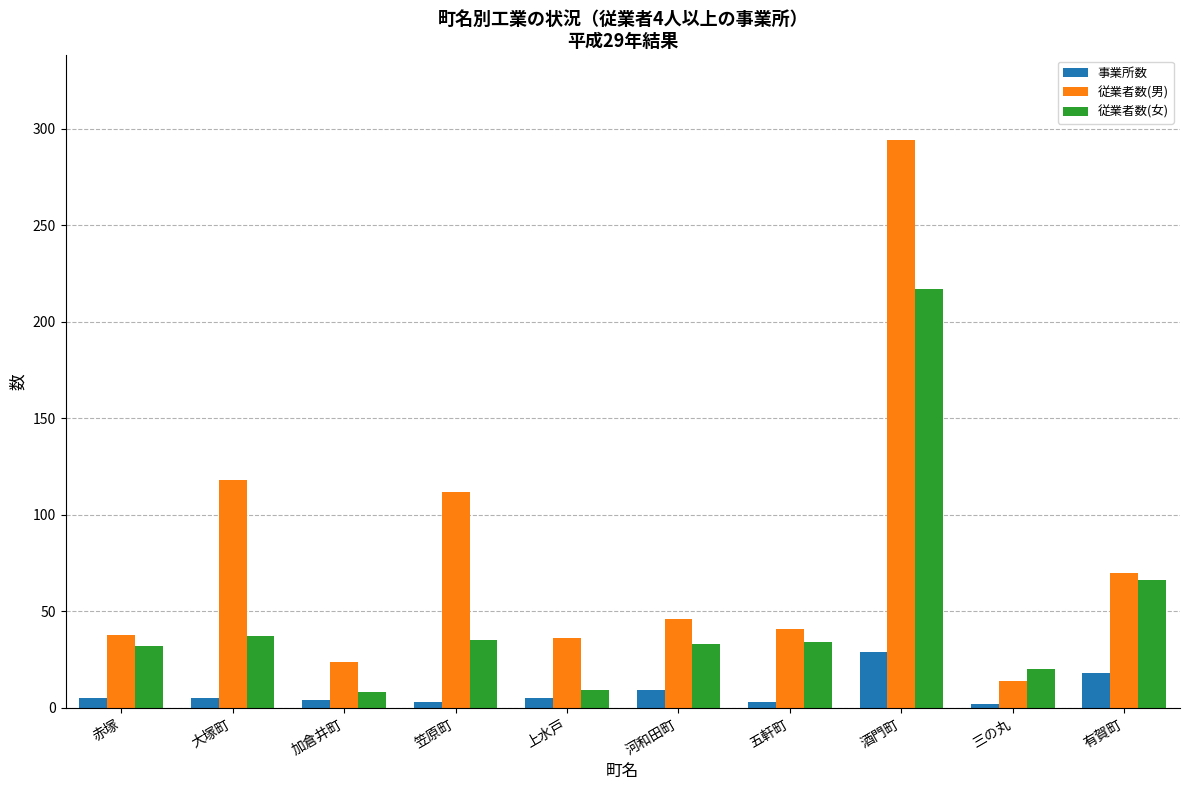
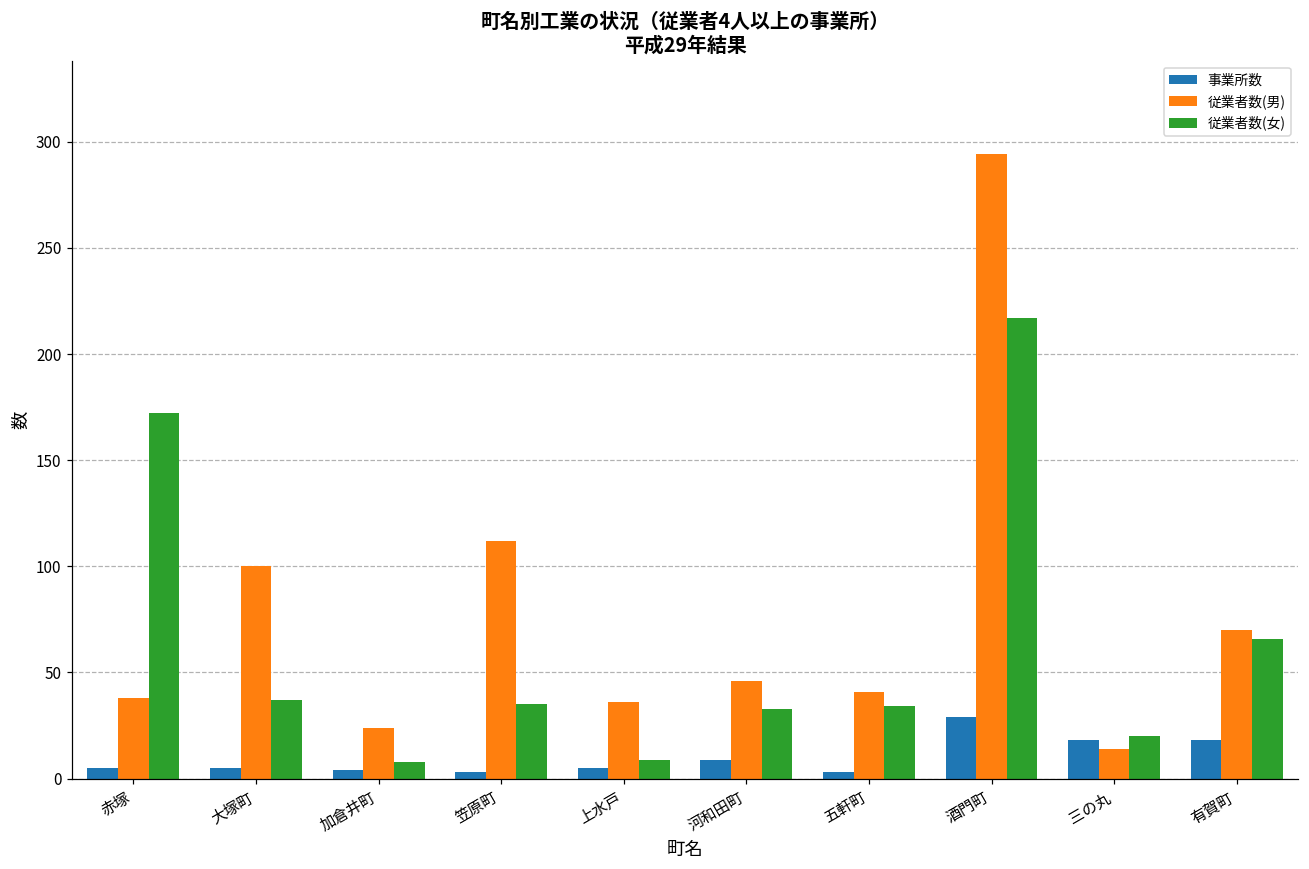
従業者数(女), 赤塚: 32 -> 172
従業者数(男), 大塚町: 118 -> 100
事業所数, 三の丸: 2 -> 18
